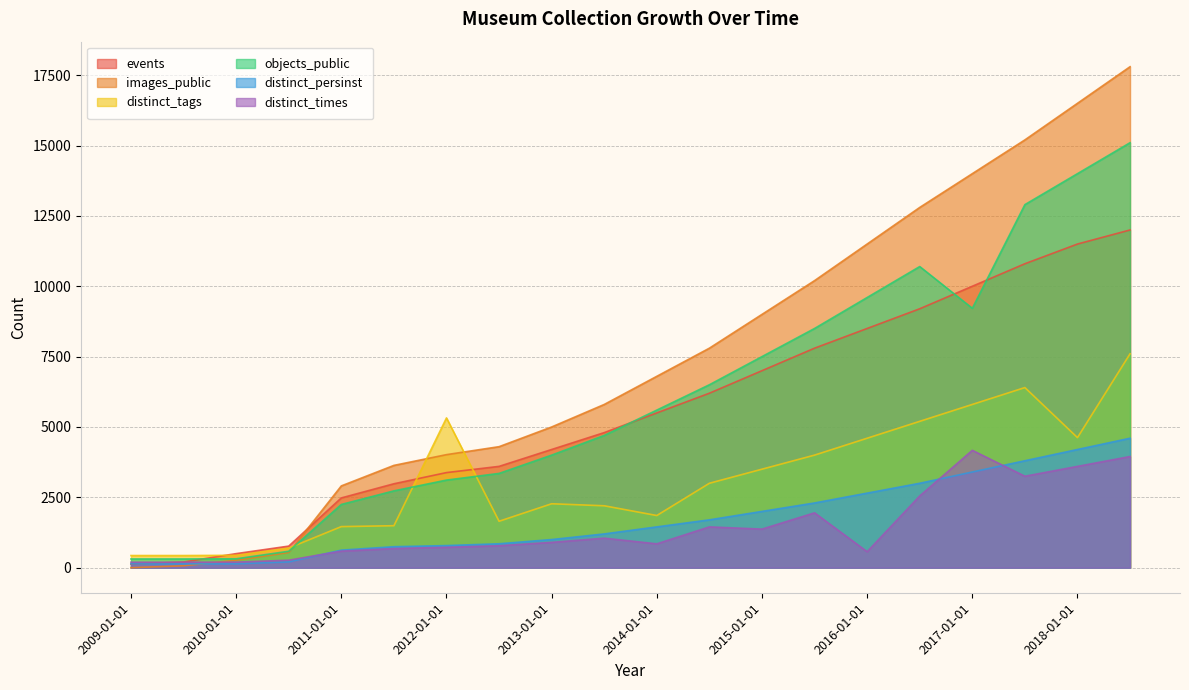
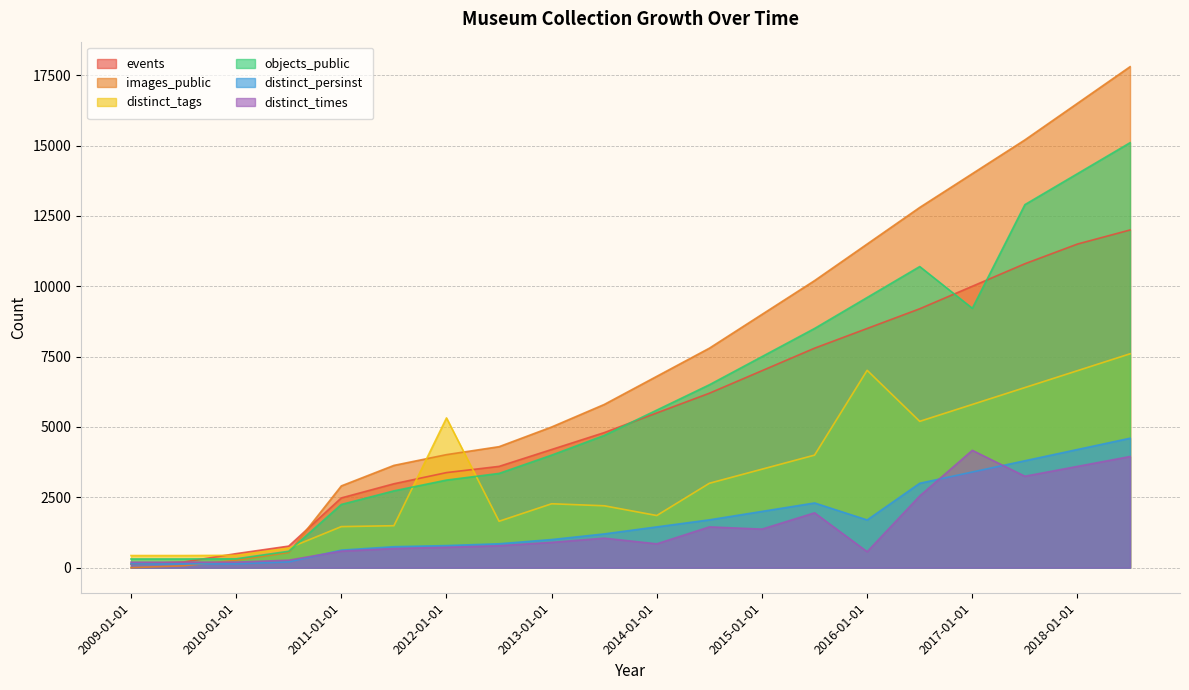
distinct_tags, 2016-01-01: 4600 -> 7000
distinct_persinst, 2016-01-01: 2700 -> 1700
distinct_tags, 2018-01-01: 4600 -> 7000
